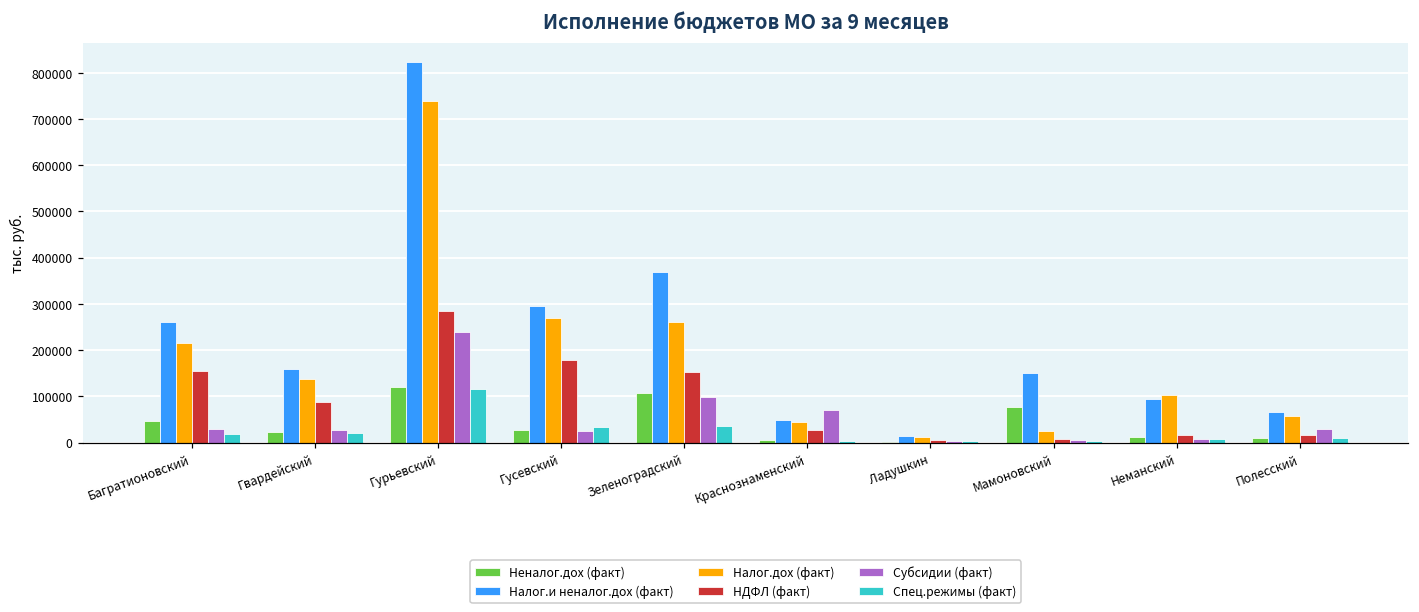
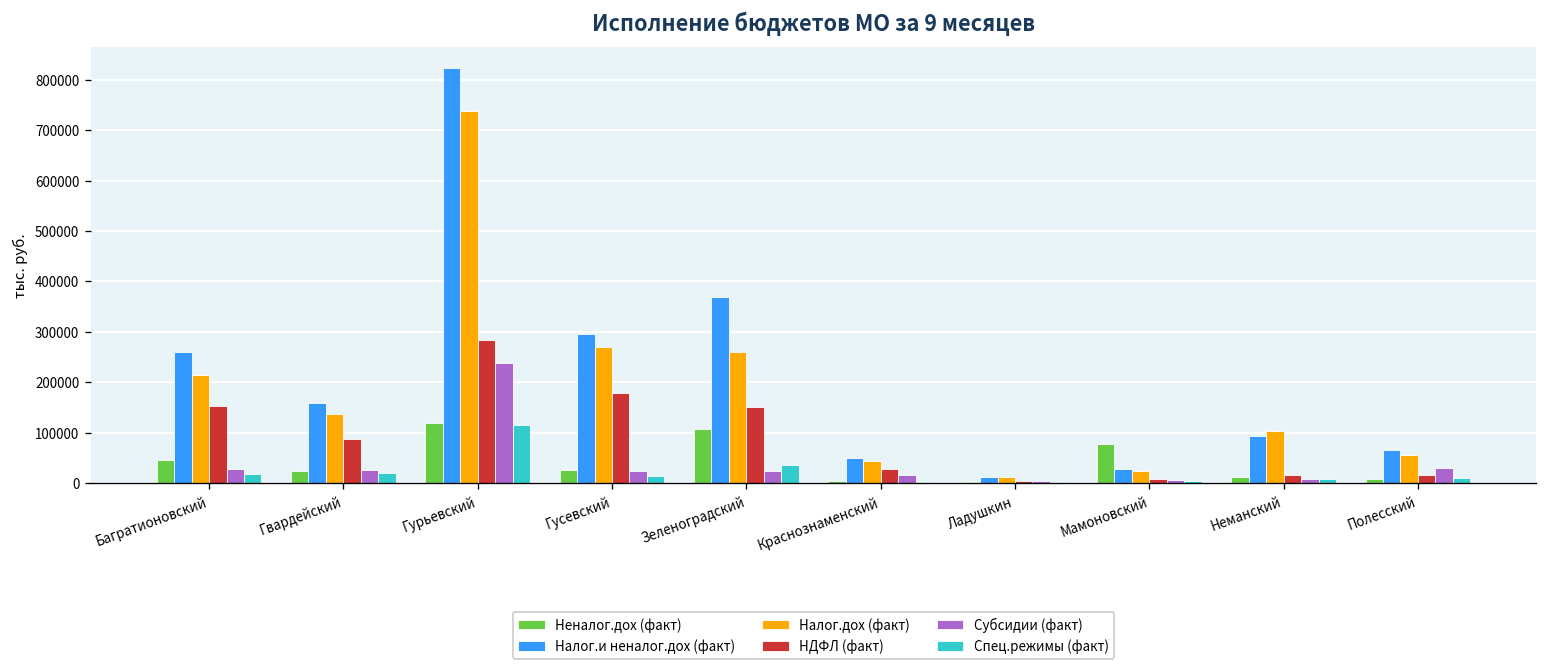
Спец.режимы (факт), Гусевский: 30000 -> 10000
Субсидии (факт), Зеленоградский: 100000 -> 20000
Субсидии (факт), Краснознаменский: 70000 -> 20000
Налог.и неналог.дох (факт), Мамоновский: 150000 -> 30000
